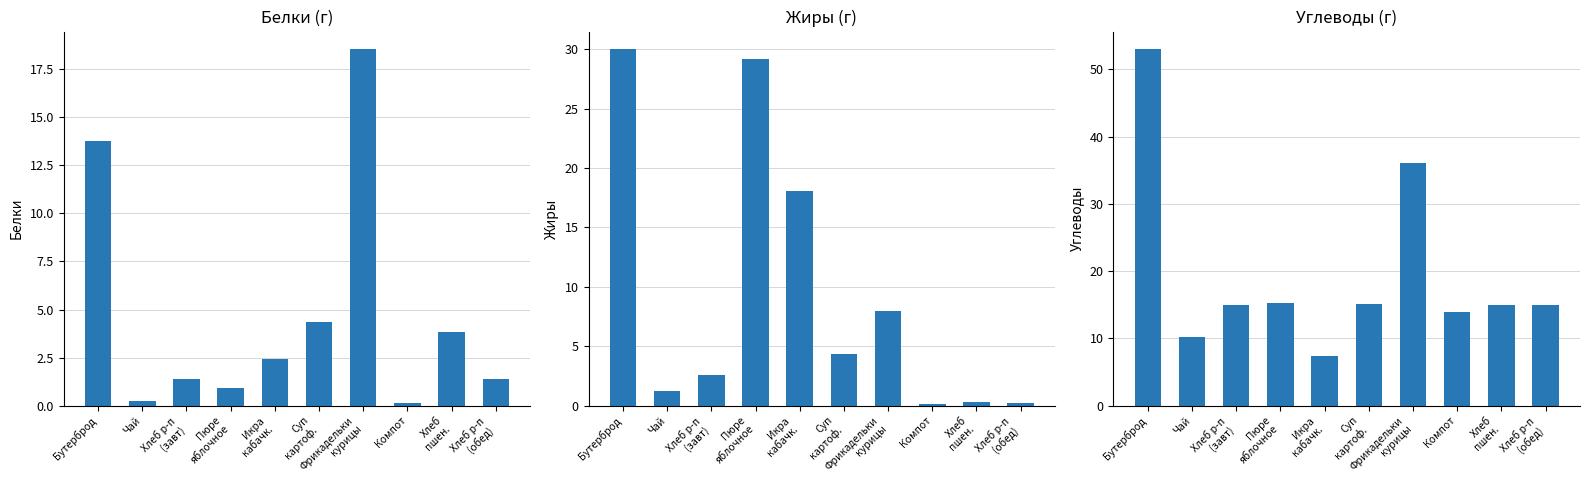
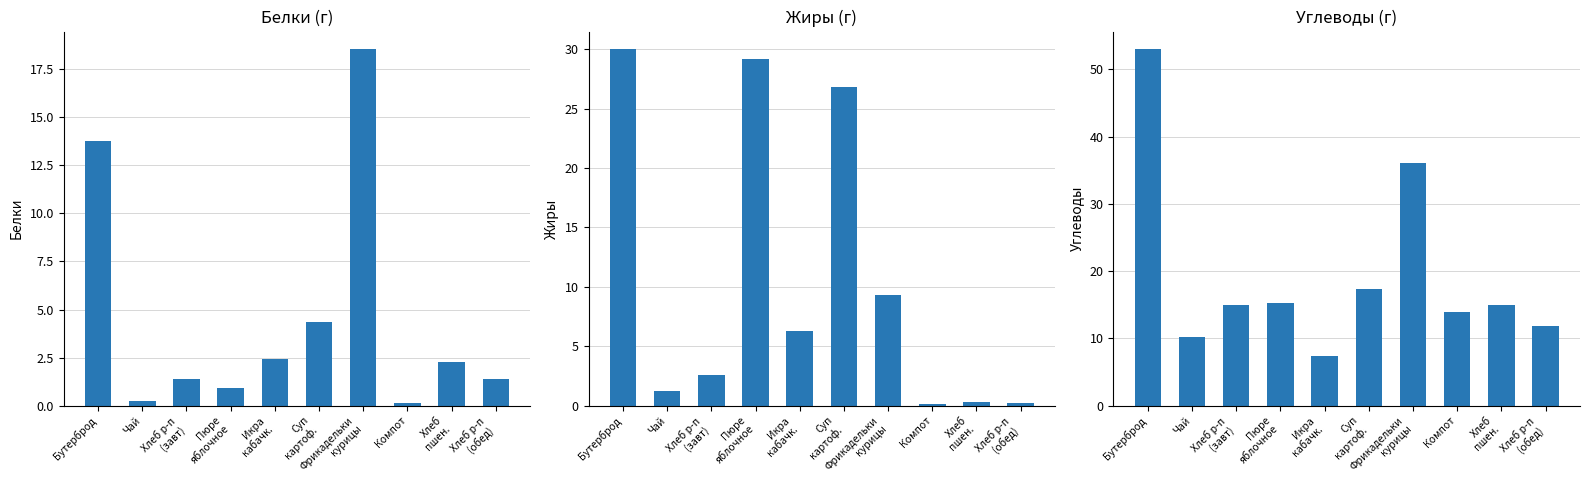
Белки (г), Хлеб пшен.: 3.8 -> 2.3
Жиры (г), Икра кабачк.: 18.1 -> 6.3
Жиры (г), Суп картоф.: 4.4 -> 26.8
Жиры (г), Фрикадельки курицы: 8.0 -> 9.3
Углеводы (г), Суп картоф.: 15 -> 17
Углеводы (г), Хлеб р-п (обед): 15 -> 12
